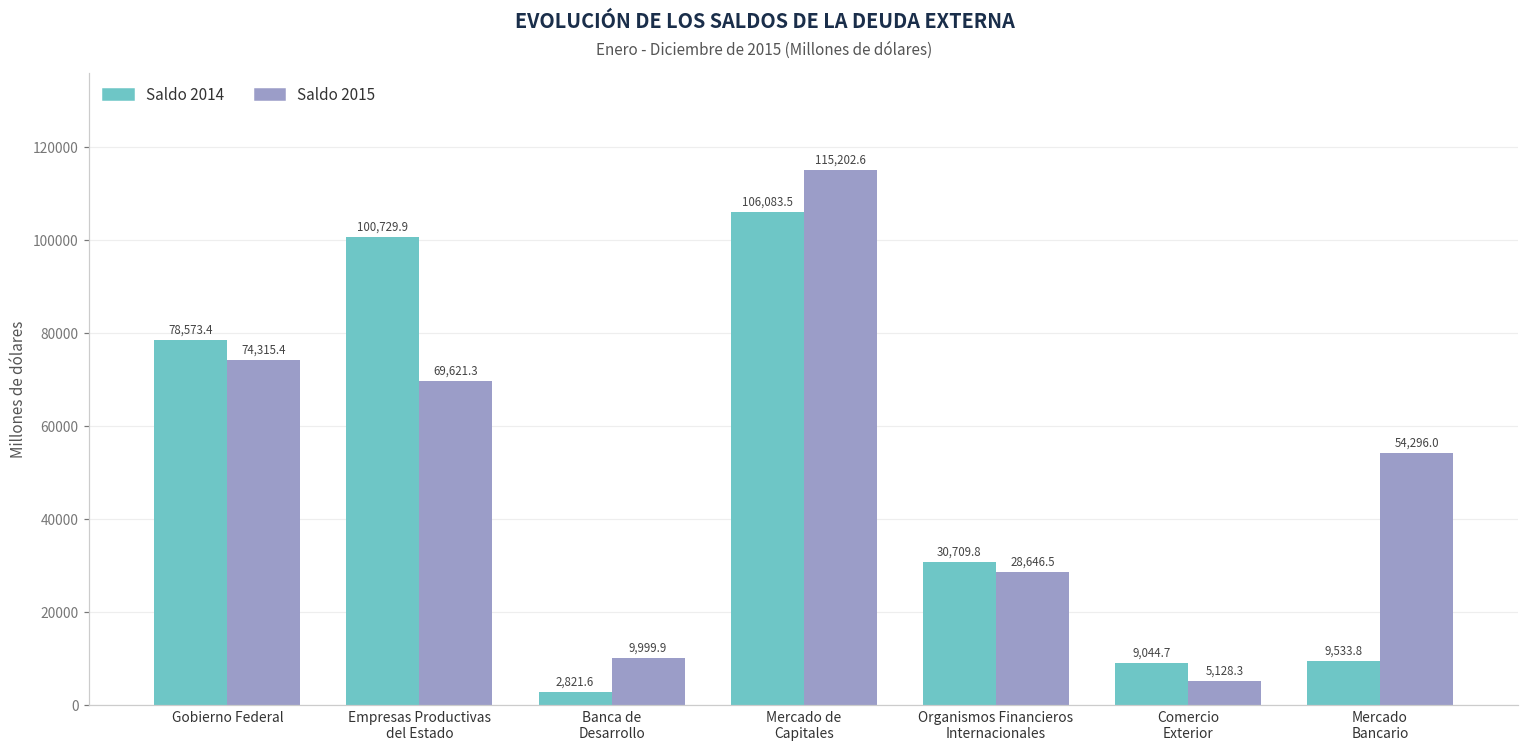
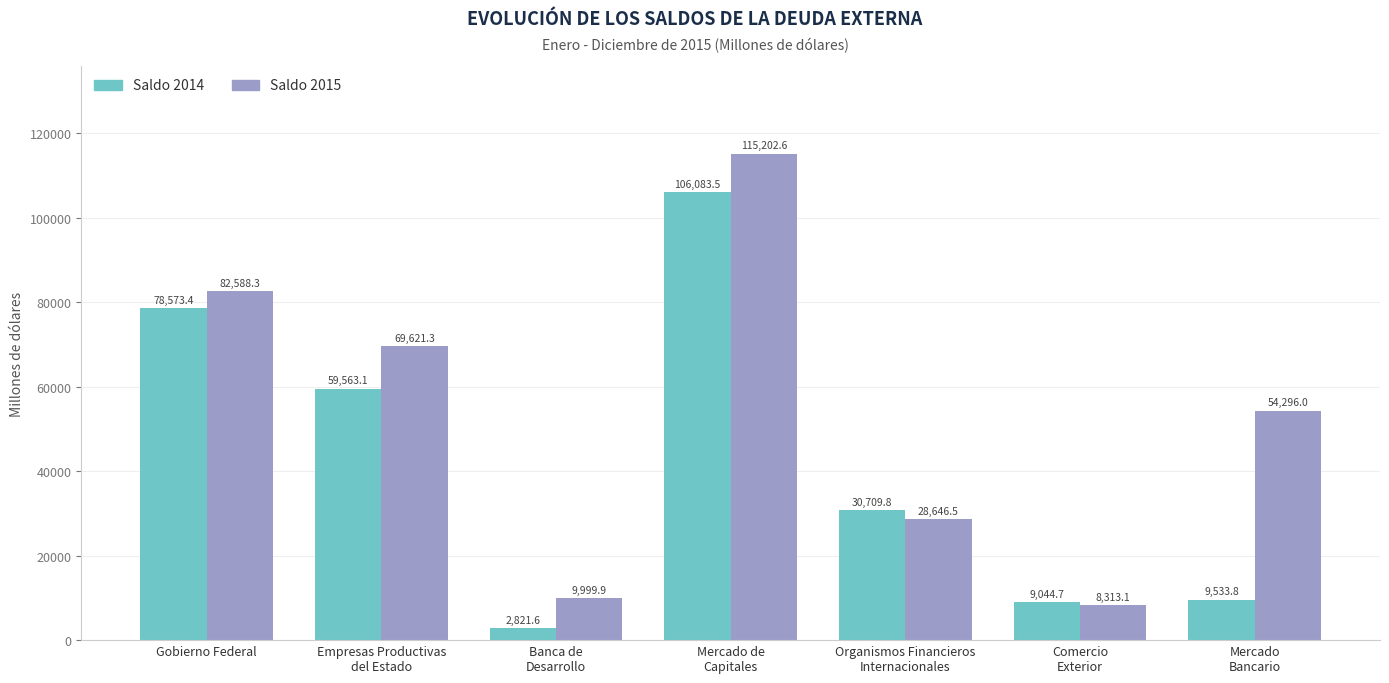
Saldo 2015, Gobierno Federal: 74,315.4 -> 82,588.3
Saldo 2014, Empresas Productivas del Estado: 100,729.9 -> 59,563.1
Saldo 2015, Comercio Exterior: 5,128.3 -> 8,313.1
